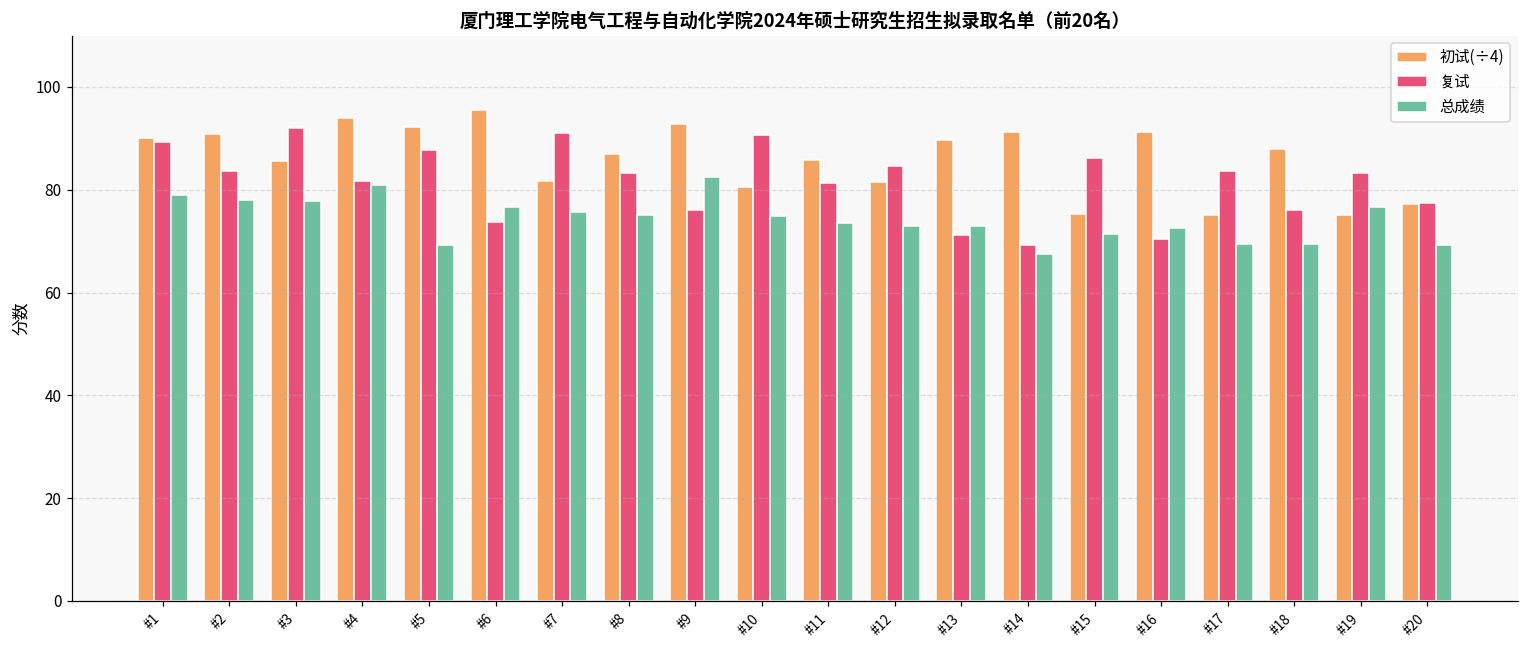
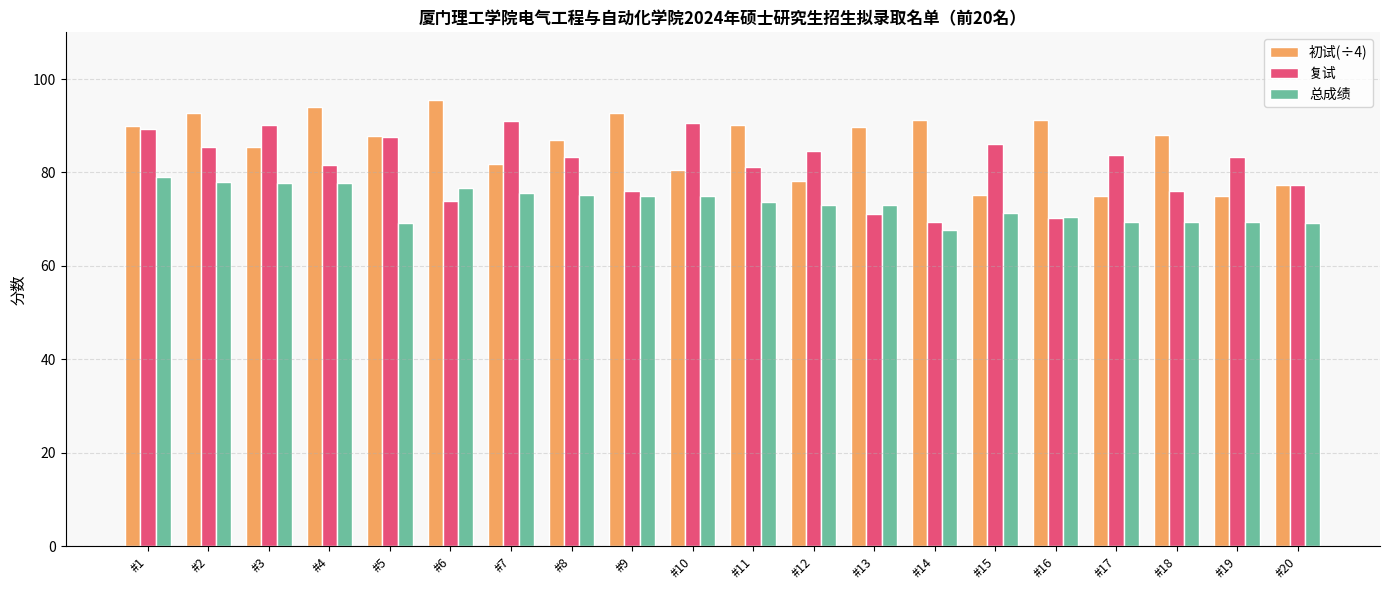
初试(÷4), #2: 91 -> 93
复试, #2: 84 -> 85
复试, #3: 92 -> 90
总成绩, #4: 81 -> 78
初试(÷4), #5: 92 -> 88
总成绩, #9: 82 -> 75
初试(÷4), #11: 86 -> 90
初试(÷4), #12: 82 -> 78
总成绩, #16: 73 -> 70
总成绩, #19: 77 -> 69
